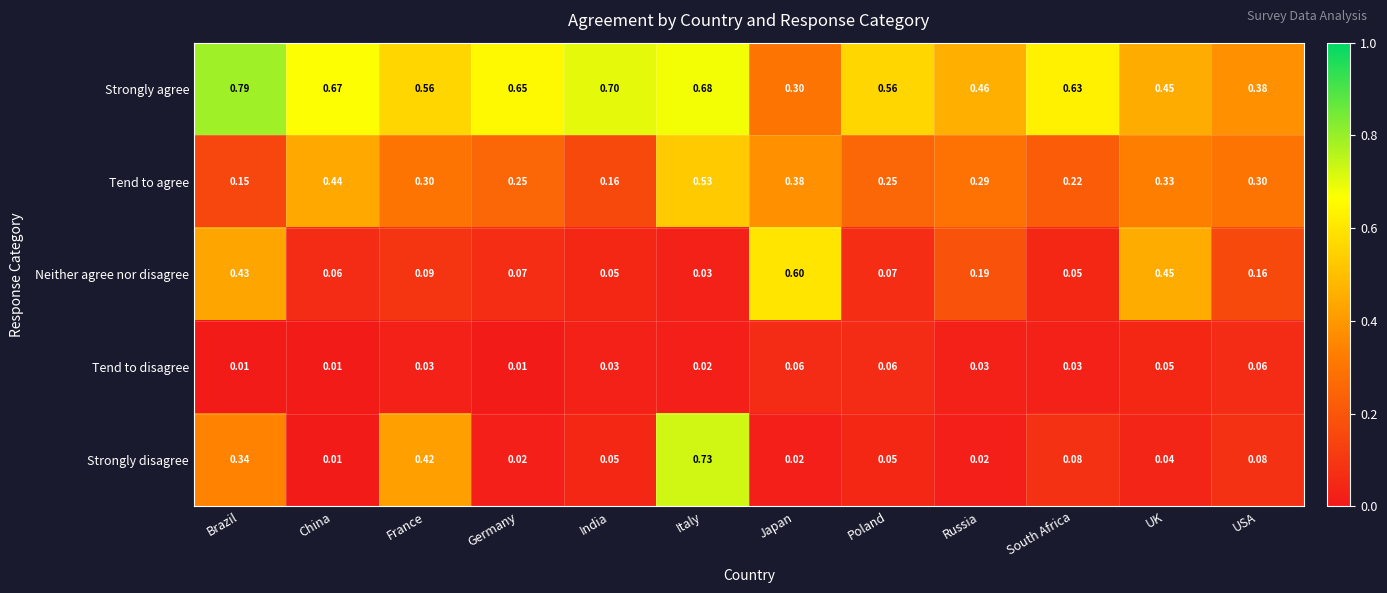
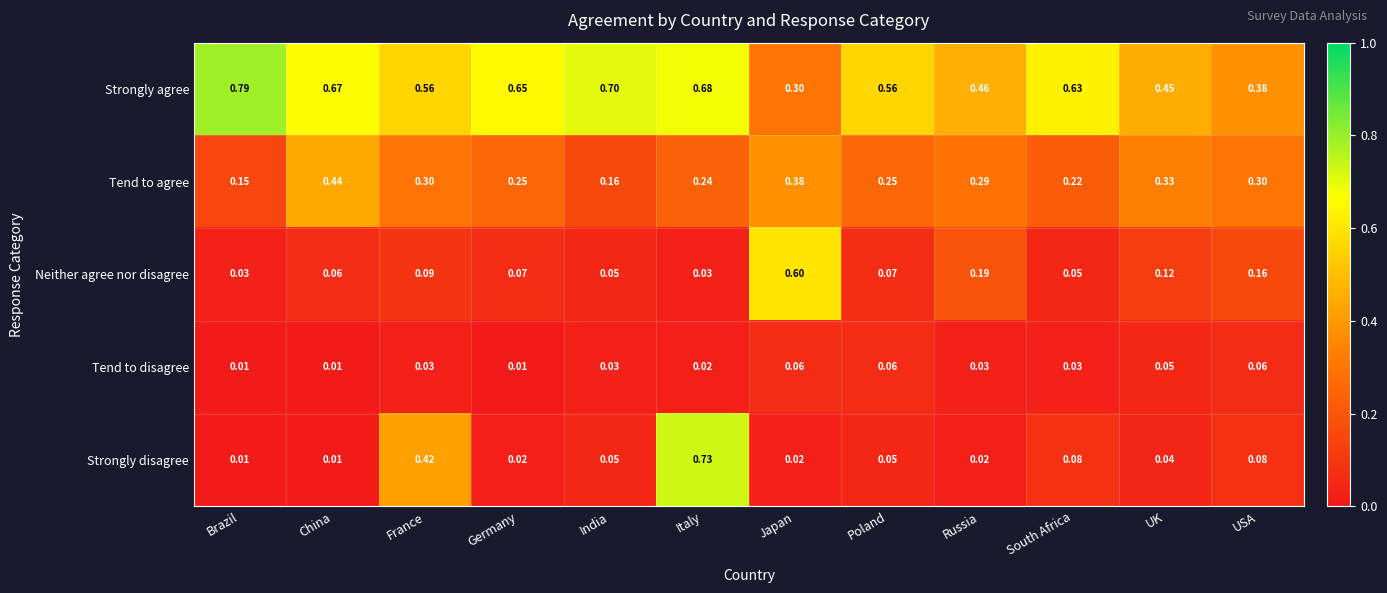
Tend to agree, Italy: 0.53 -> 0.24
Neither agree nor disagree, Brazil: 0.43 -> 0.03
Neither agree nor disagree, UK: 0.45 -> 0.12
Strongly disagree, Brazil: 0.34 -> 0.01
